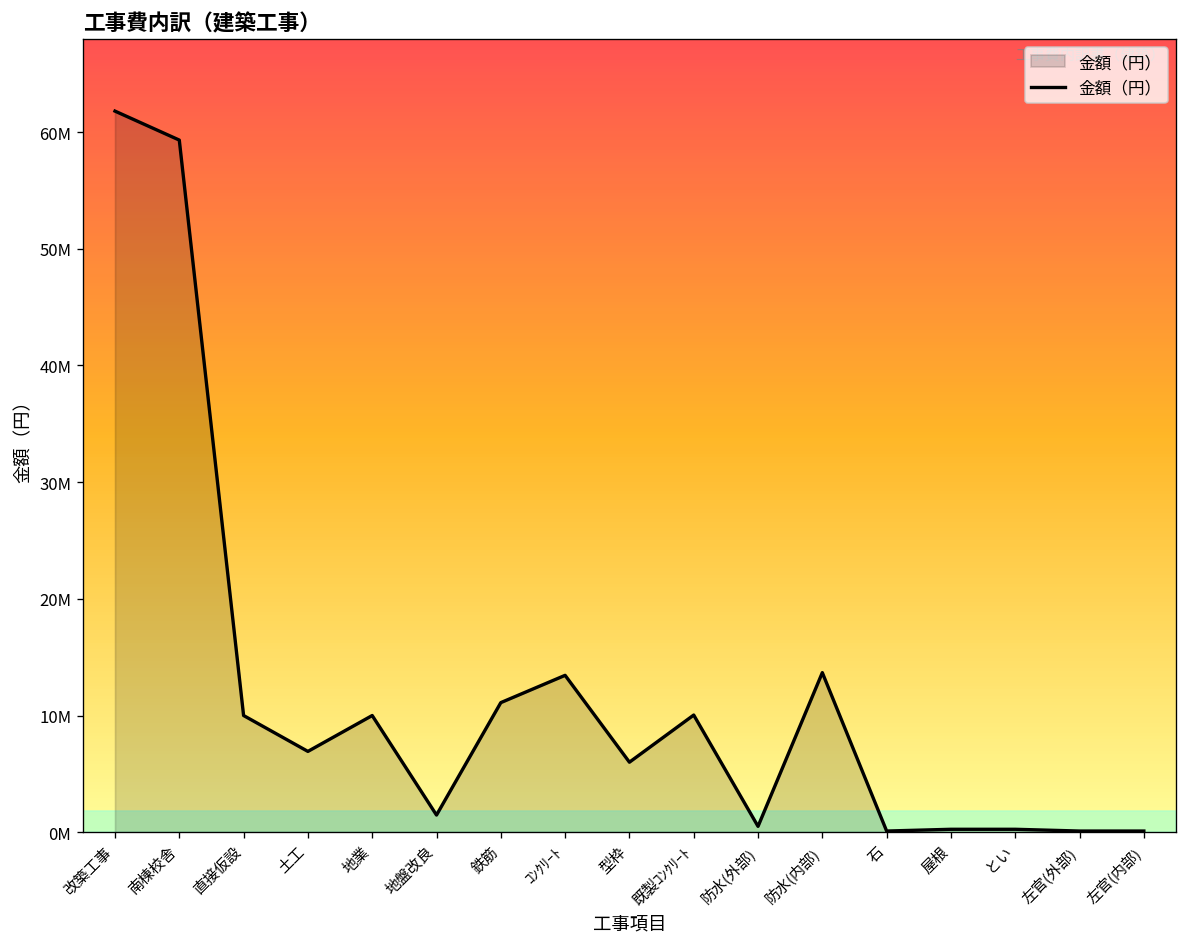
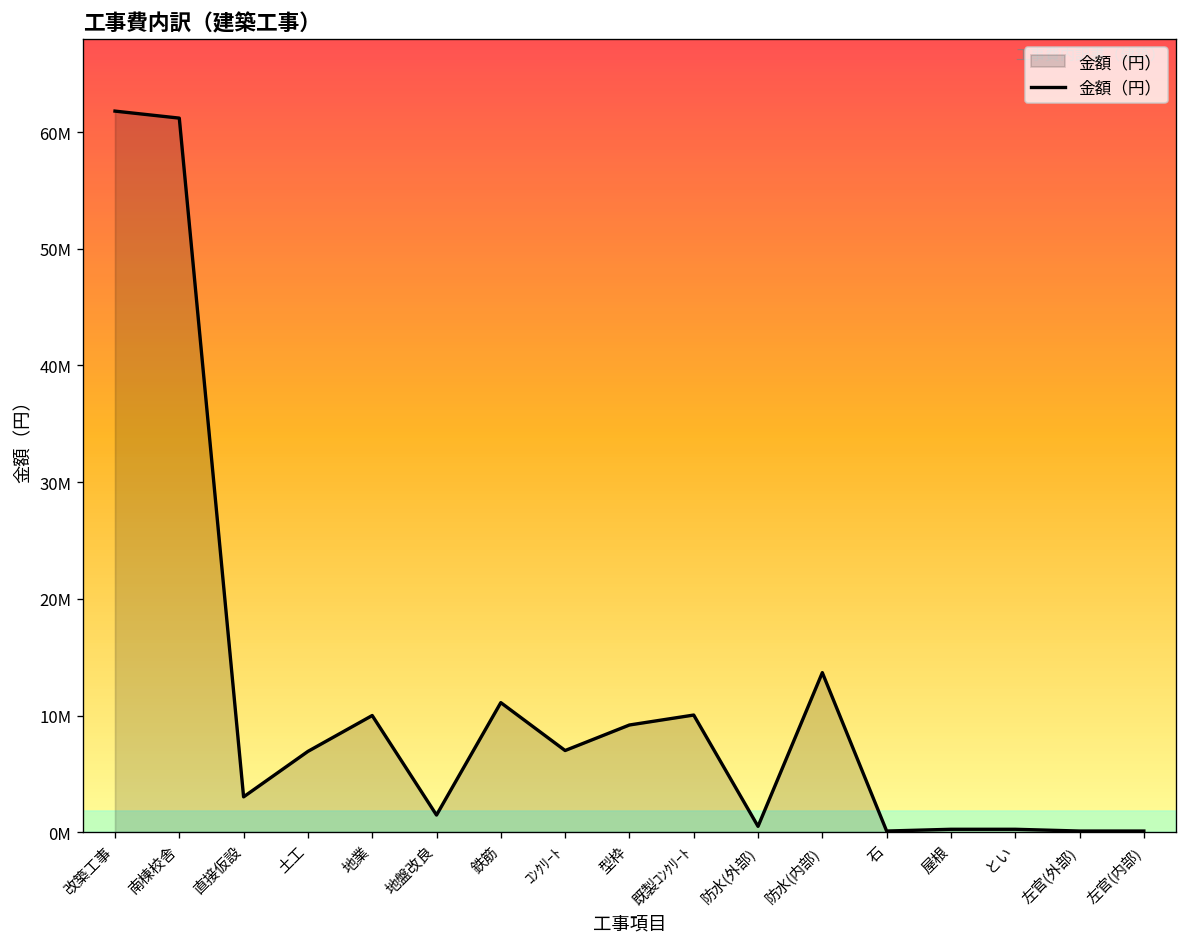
南棟校舎: 59000000 -> 61000000
直接仮設: 10000000 -> 3000000
ｺﾝｸﾘｰﾄ: 13000000 -> 7000000
型枠: 6000000 -> 9000000
